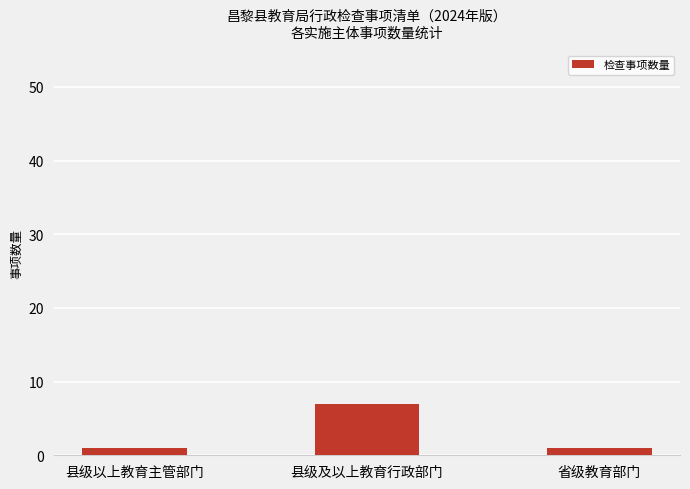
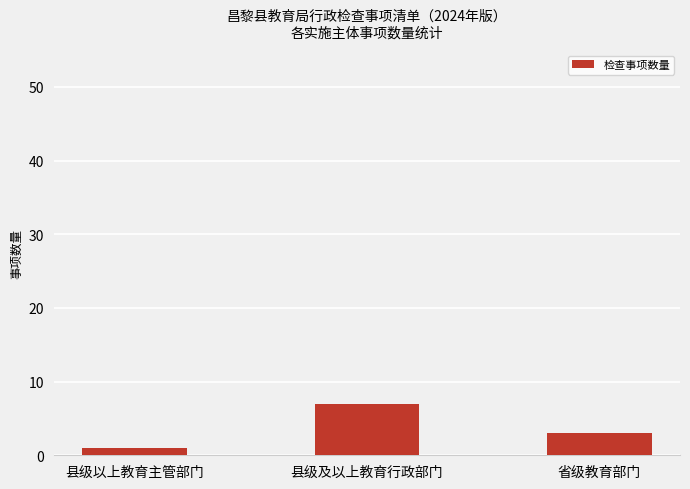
省级教育部门: 1 -> 3
